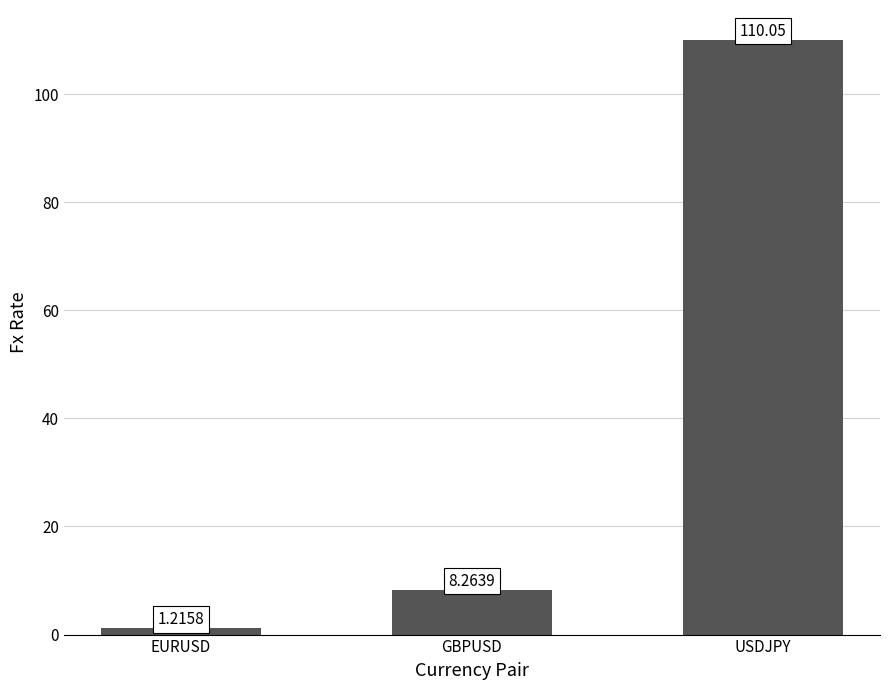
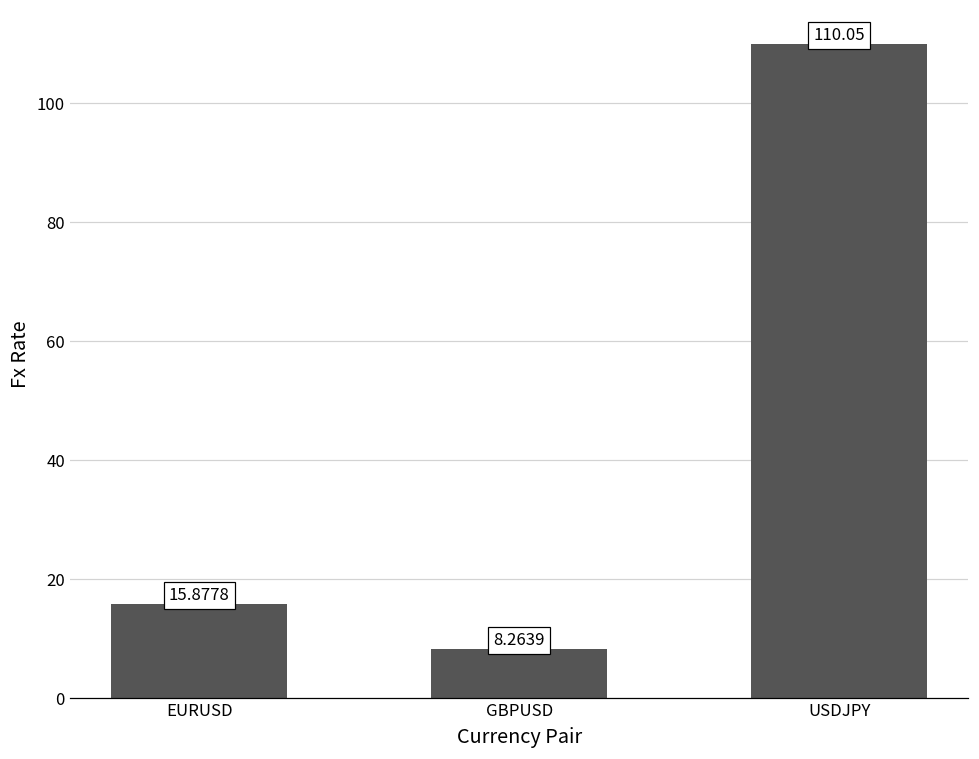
EURUSD: 1.2158 -> 15.8778
